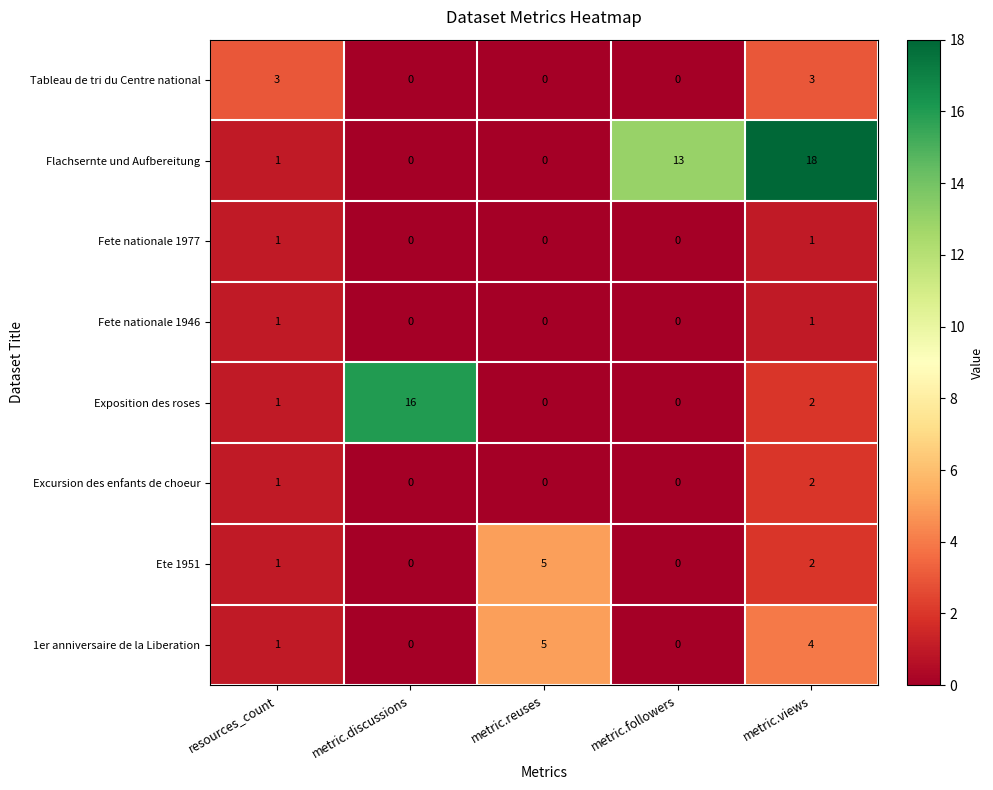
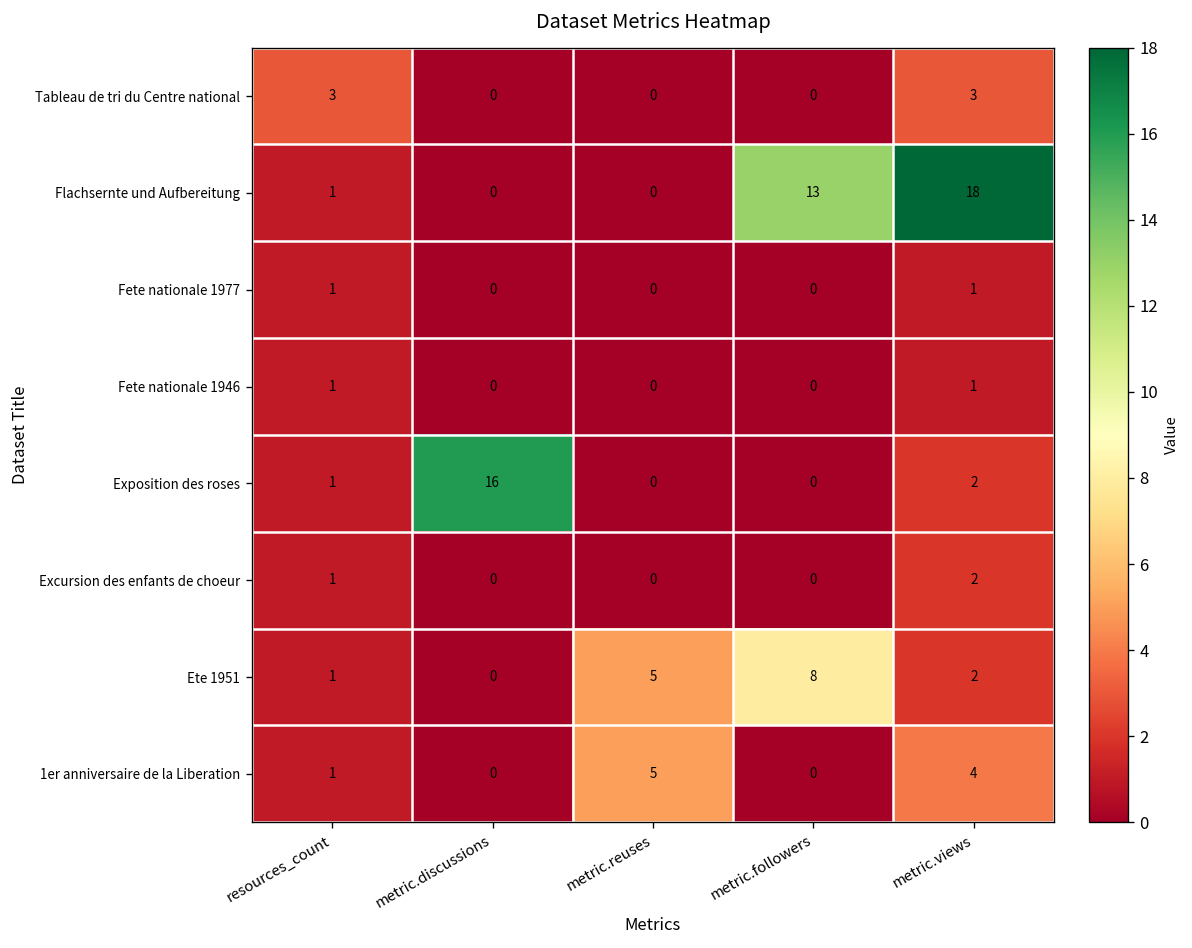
Ete 1951, metric.followers: 0 -> 8
